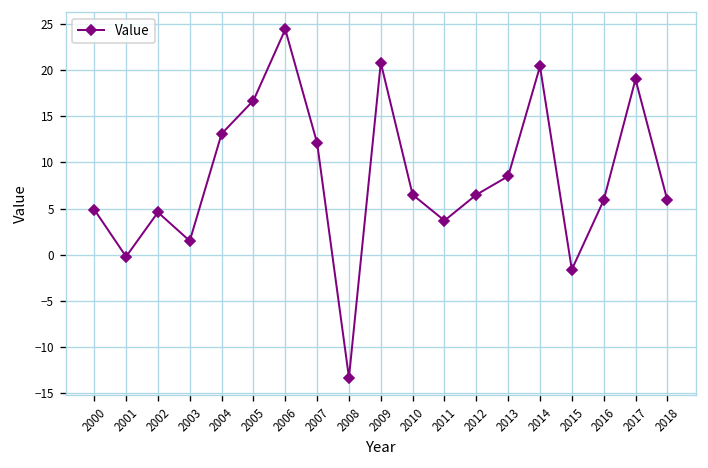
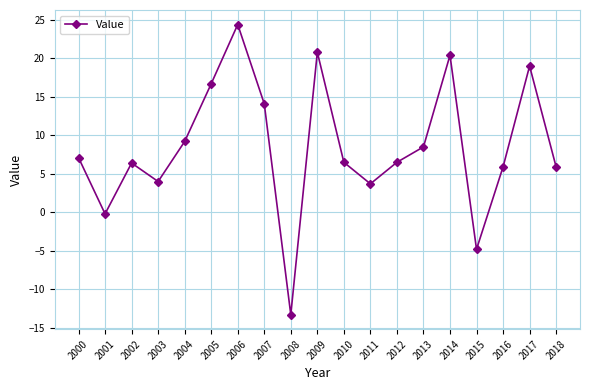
2000: 5 -> 7
2002: 5 -> 6
2003: 2 -> 4
2004: 13 -> 9
2007: 12 -> 14
2015: -2 -> -5
